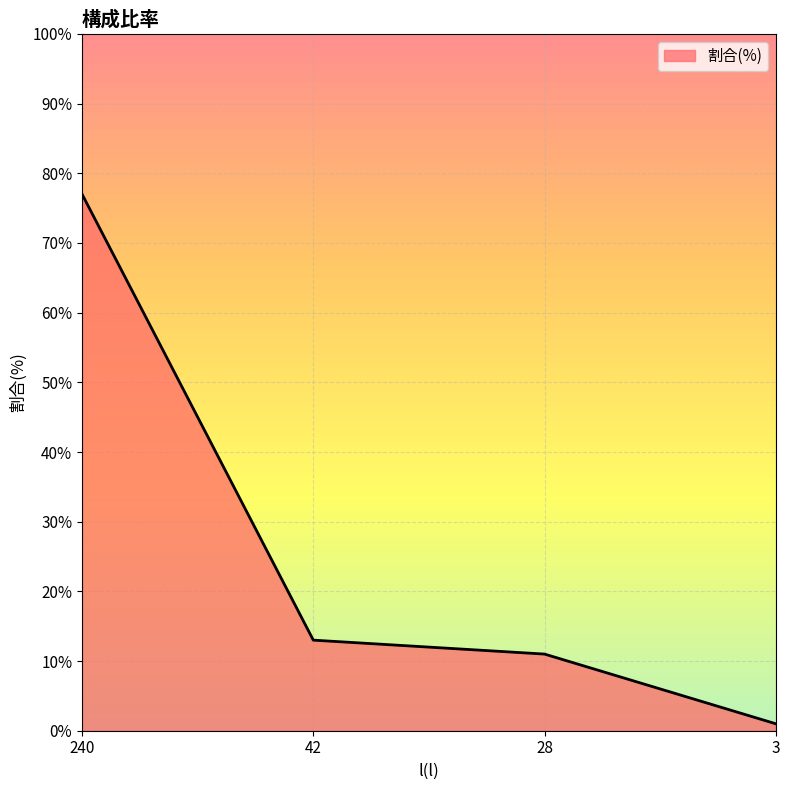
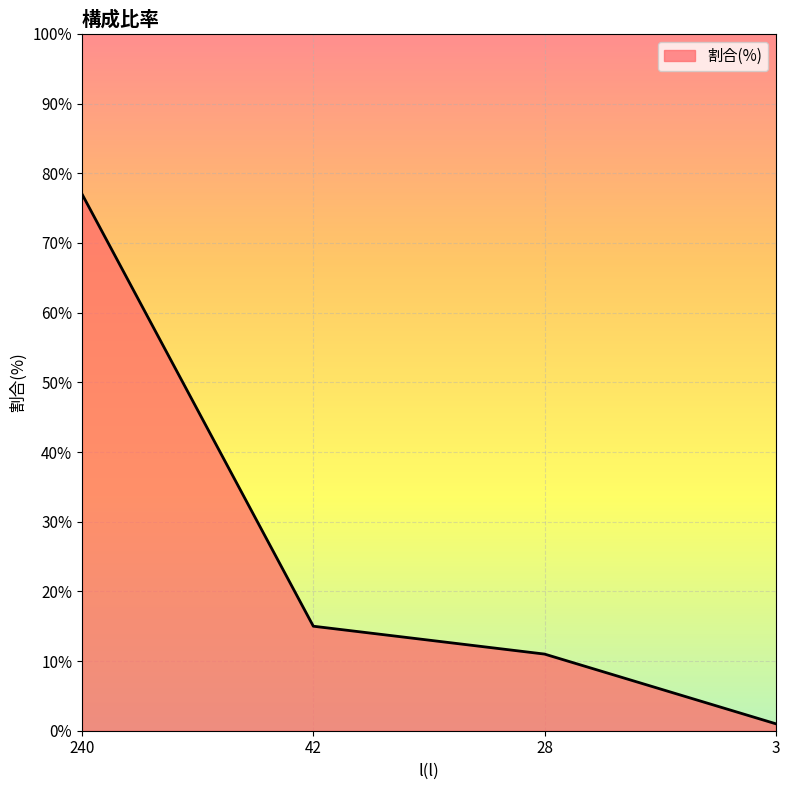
42: 13% -> 15%
